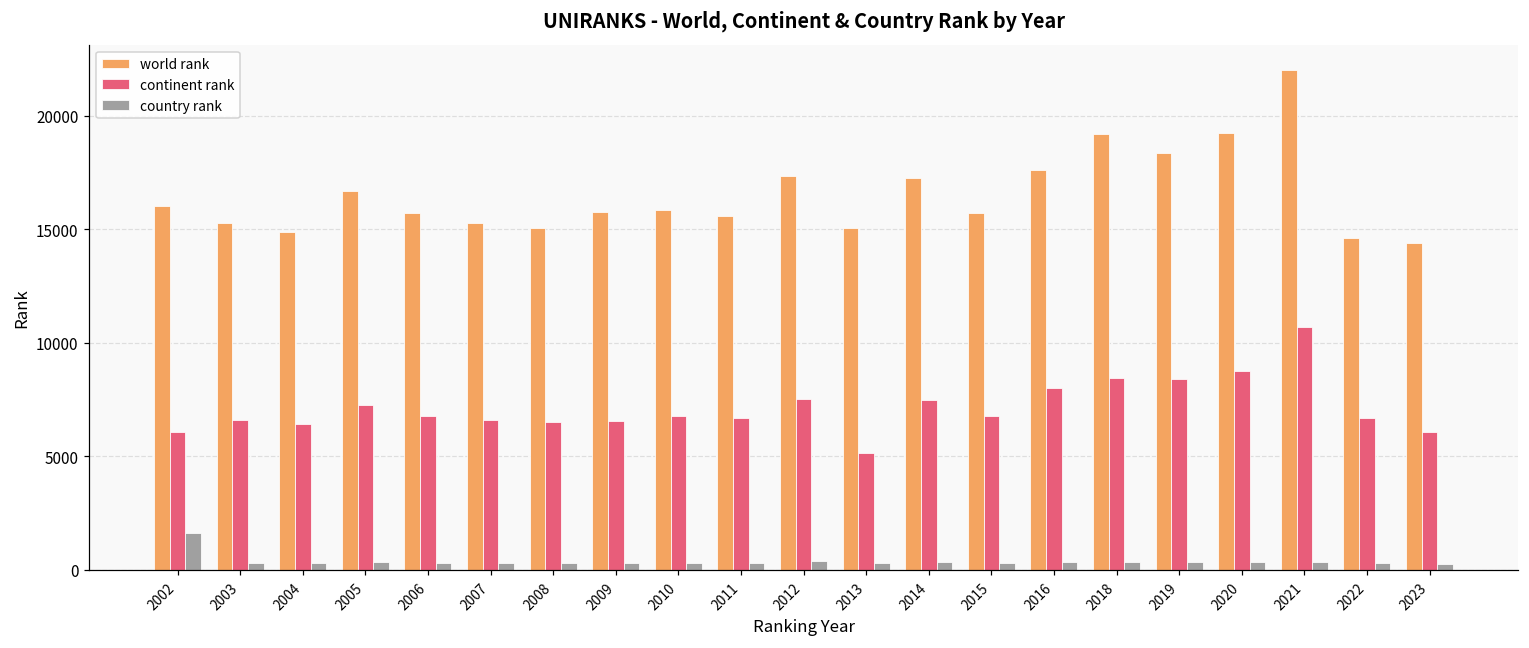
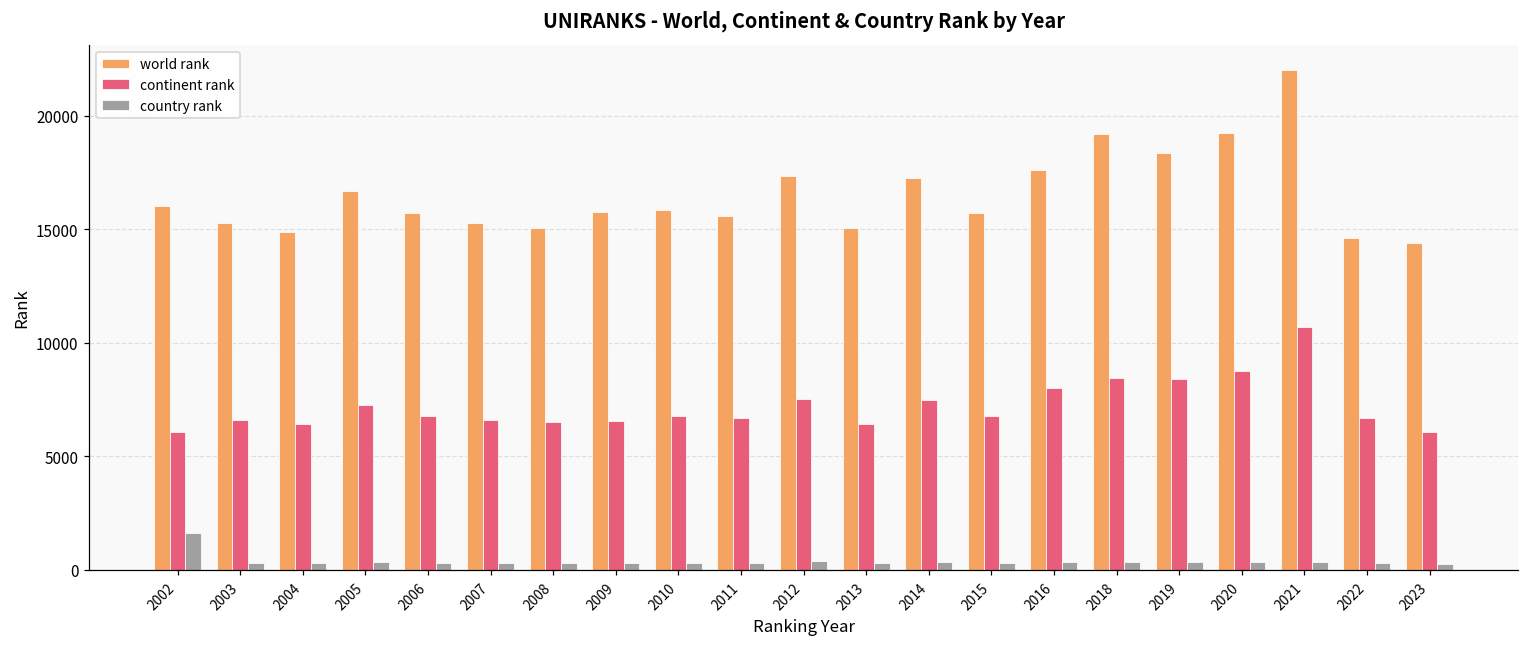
continent rank, 2013: 5100 -> 6400
